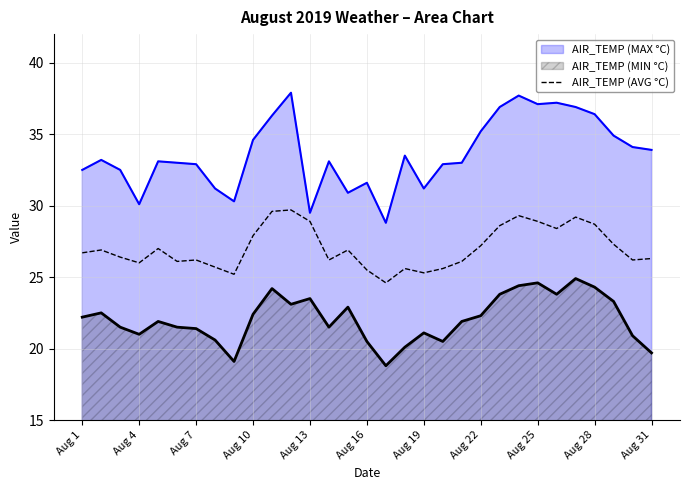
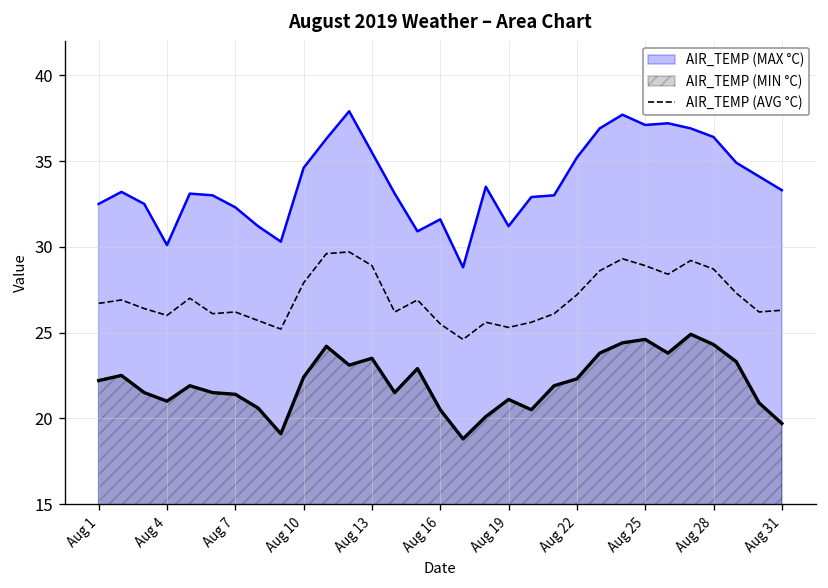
AIR_TEMP (MAX °C), Aug 7: 32.9 -> 32.3
AIR_TEMP (MAX °C), Aug 13: 29.5 -> 35.5
AIR_TEMP (MAX °C), Aug 31: 33.9 -> 33.3
